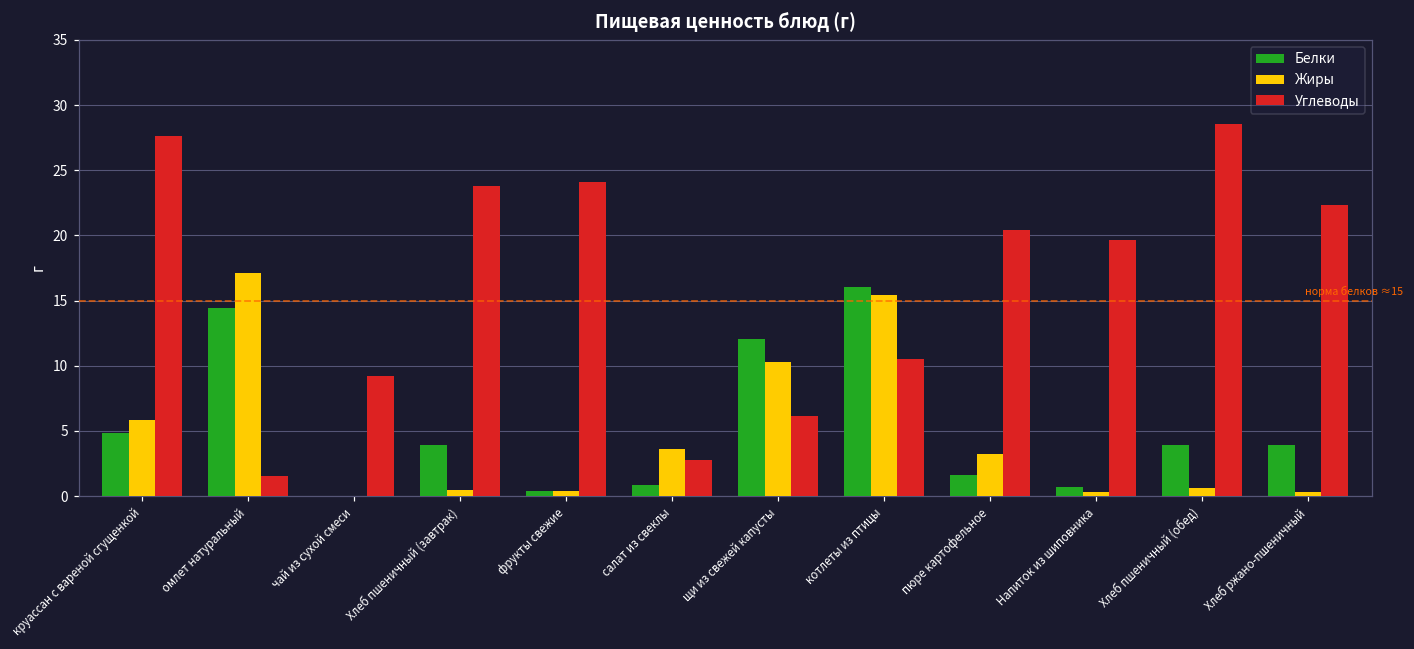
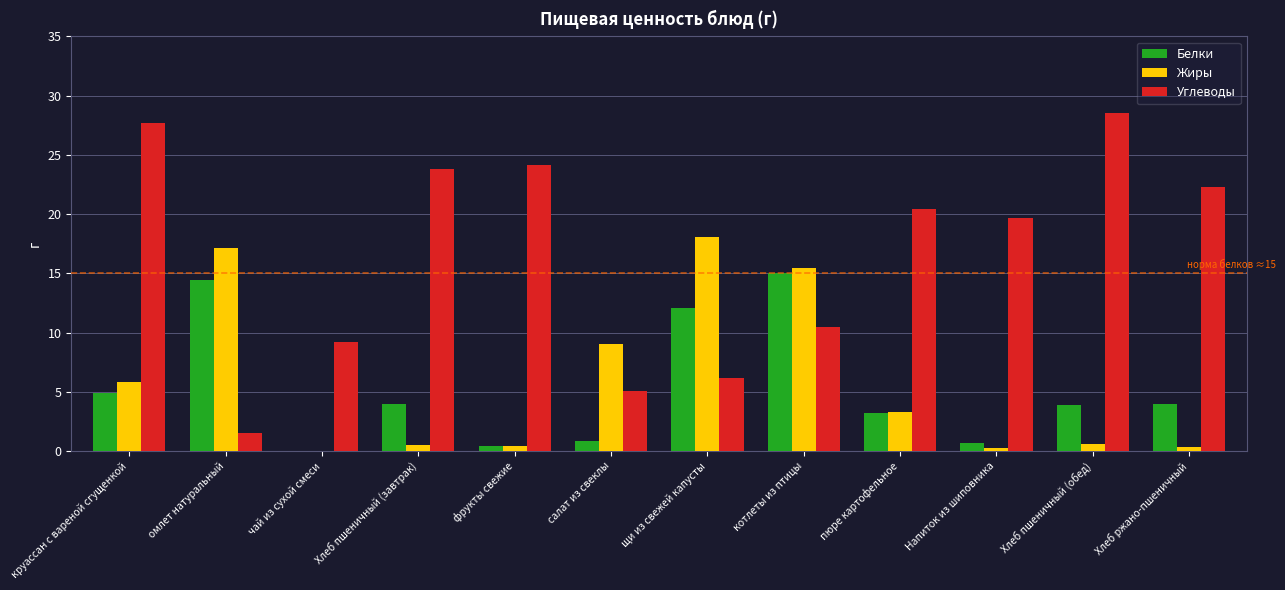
Жиры, салат из свеклы: 3.7 -> 9.0
Углеводы, салат из свеклы: 2.8 -> 5.1
Жиры, щи из свежей капусты: 10.3 -> 18.1
Белки, котлеты из птицы: 16.1 -> 15.0
Белки, пюре картофельное: 1.6 -> 3.2
